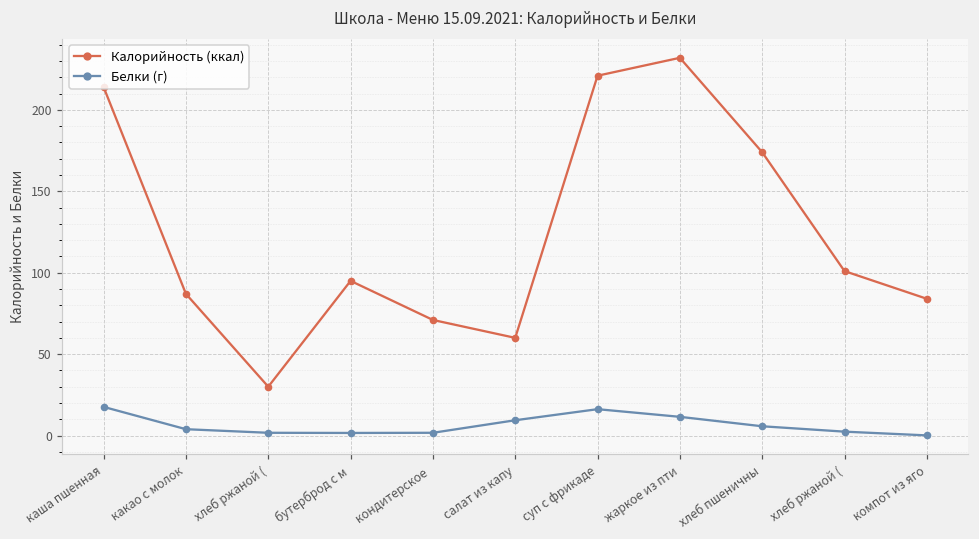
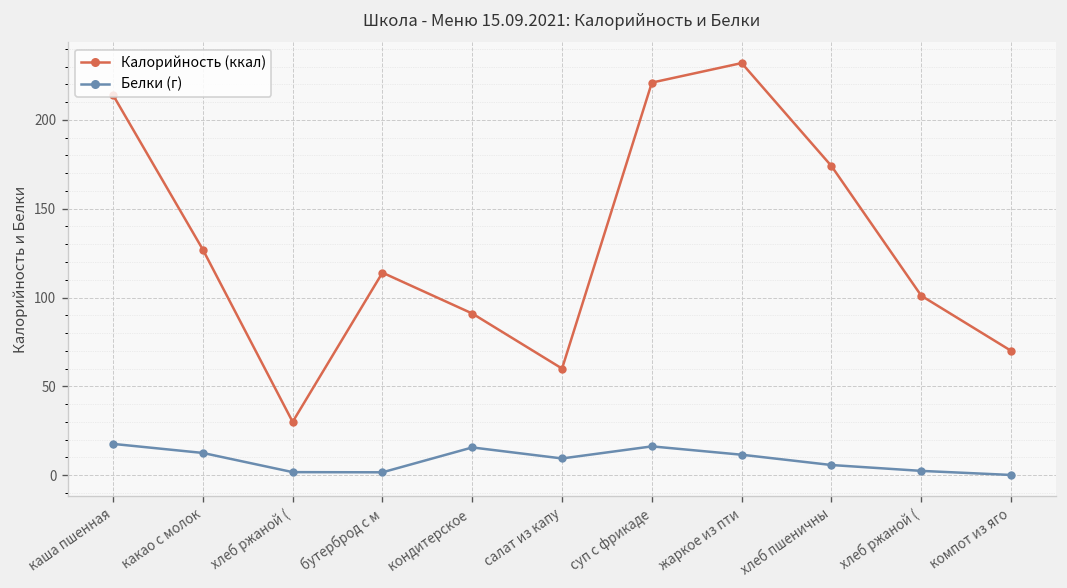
Калорийность (ккал), какао с молок: 87 -> 127
Белки (г), какао с молок: 4 -> 13
Калорийность (ккал), бутерброд с м: 95 -> 114
Калорийность (ккал), кондитерское: 71 -> 91
Белки (г), кондитерское: 2 -> 16
Калорийность (ккал), компот из яго: 84 -> 70
